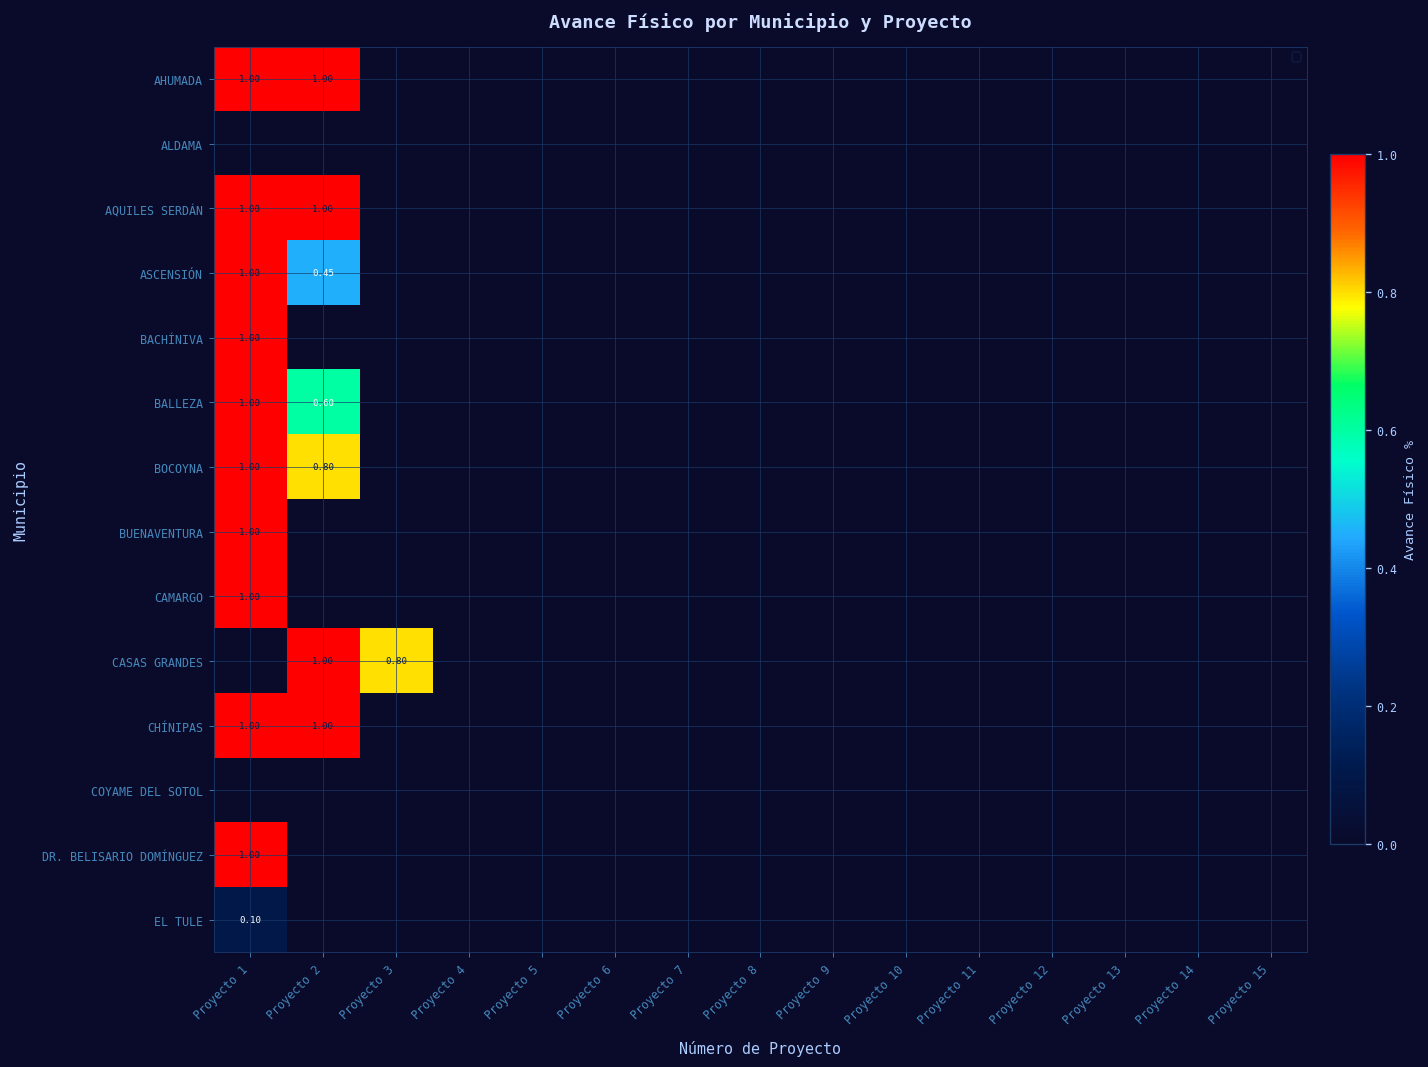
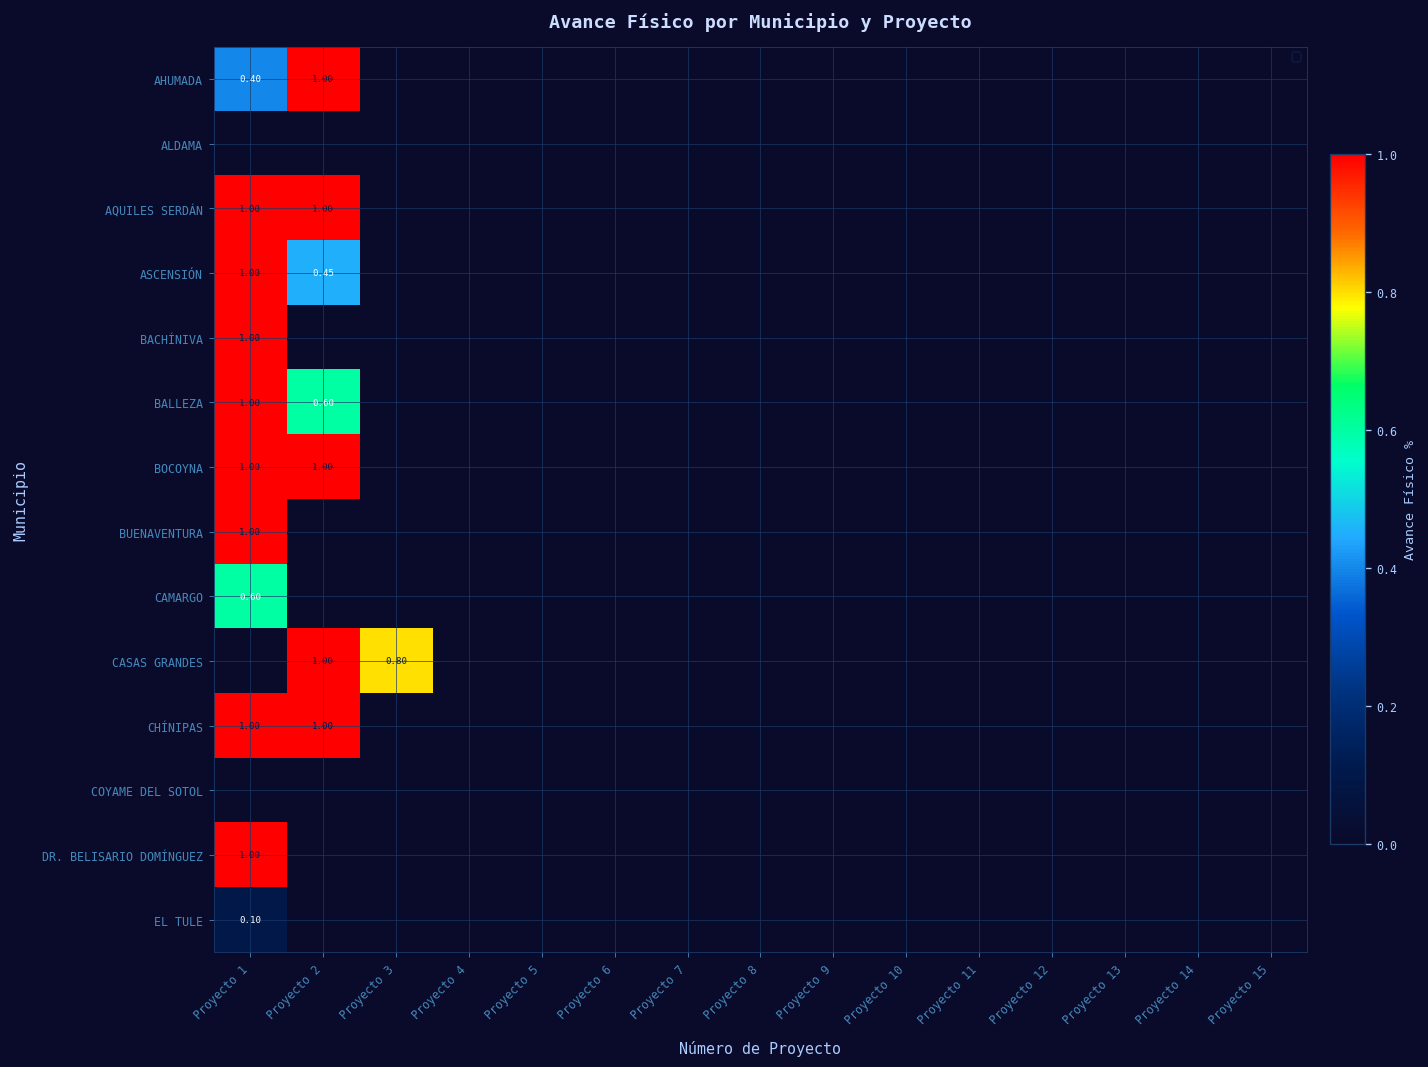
AHUMADA, Proyecto 1: 1.00 -> 0.40
BOCOYNA, Proyecto 2: 0.80 -> 1.00
CAMARGO, Proyecto 1: 1.00 -> 0.60
